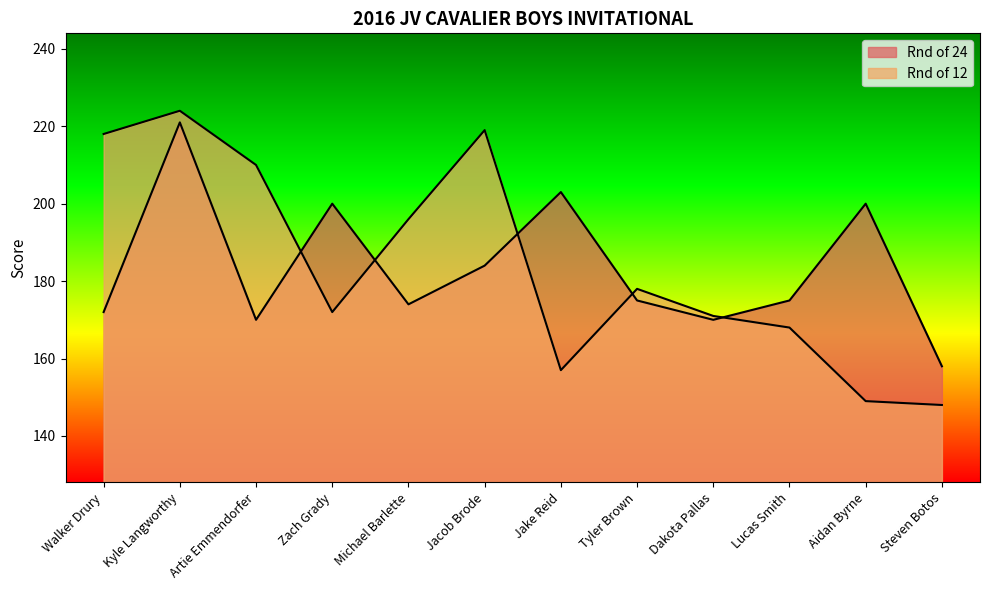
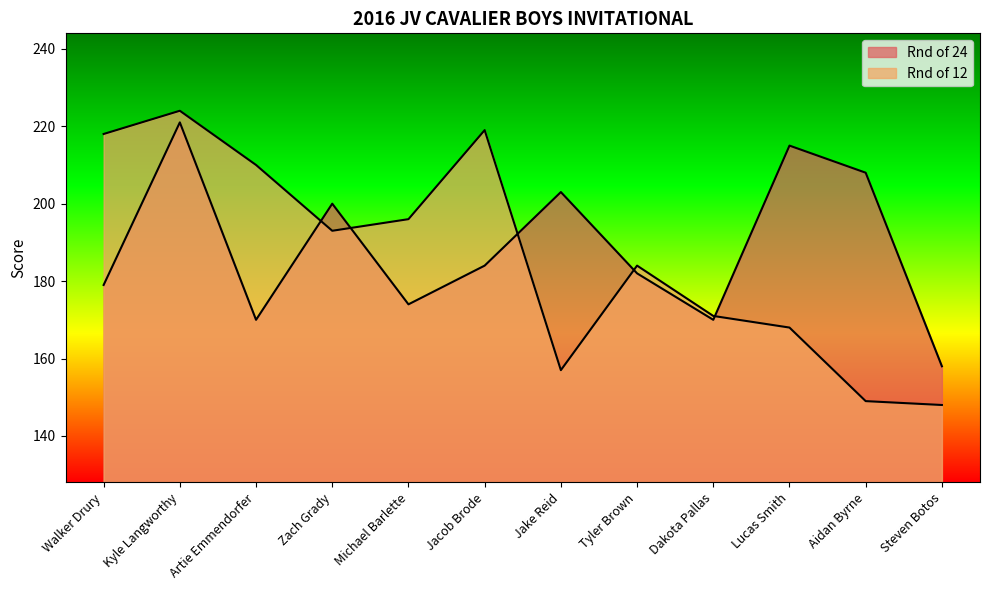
Rnd of 24, Walker Drury: 172 -> 179
Rnd of 12, Zach Grady: 172 -> 193
Rnd of 24, Tyler Brown: 175 -> 182
Rnd of 12, Tyler Brown: 178 -> 184
Rnd of 24, Lucas Smith: 175 -> 215
Rnd of 24, Aidan Byrne: 200 -> 208
